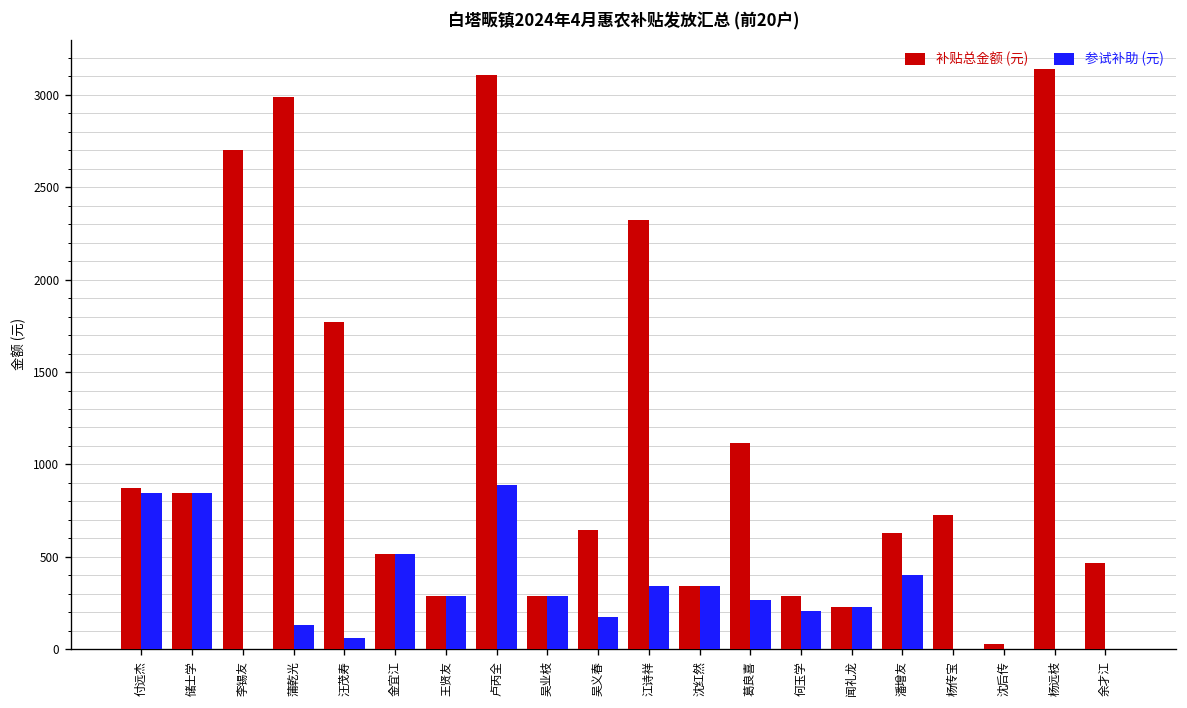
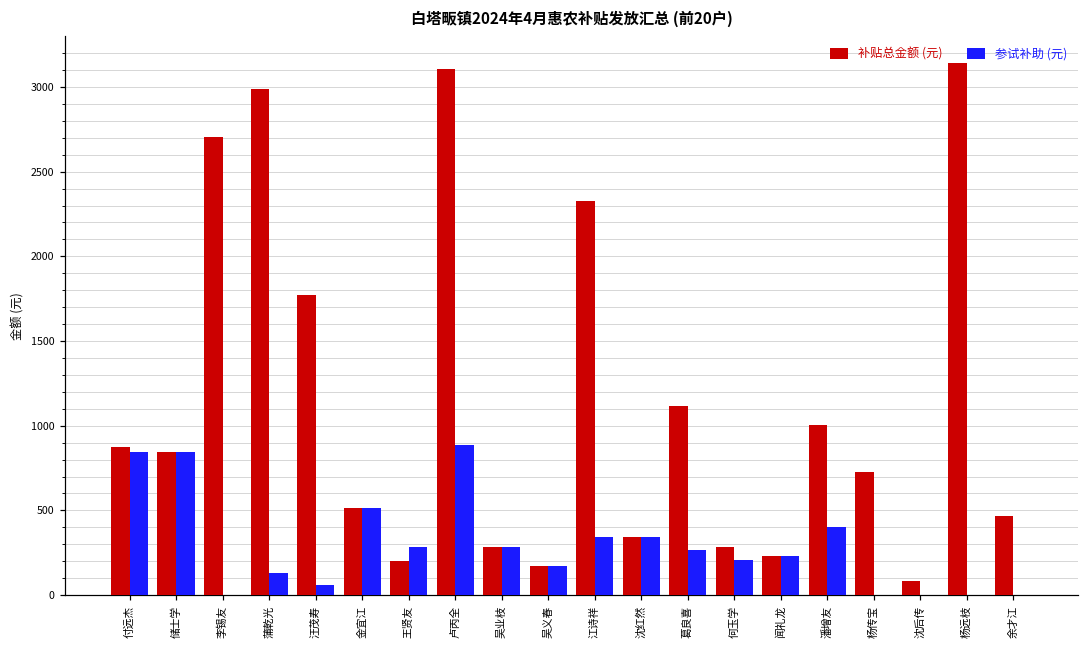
补贴总金额 (元), 王贤友: 290 -> 200
补贴总金额 (元), 吴义春: 640 -> 170
补贴总金额 (元), 潘增友: 630 -> 1000
补贴总金额 (元), 沈后传: 30 -> 90
